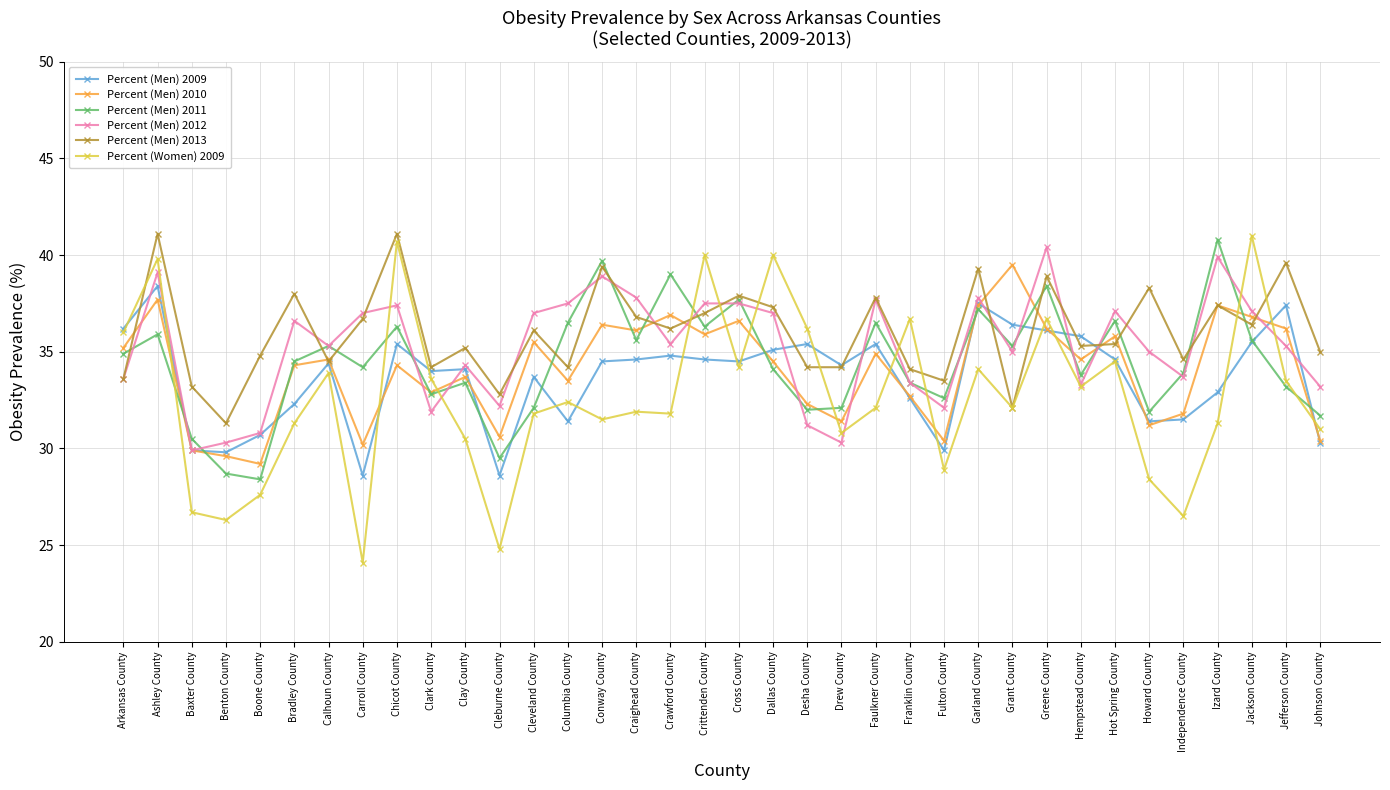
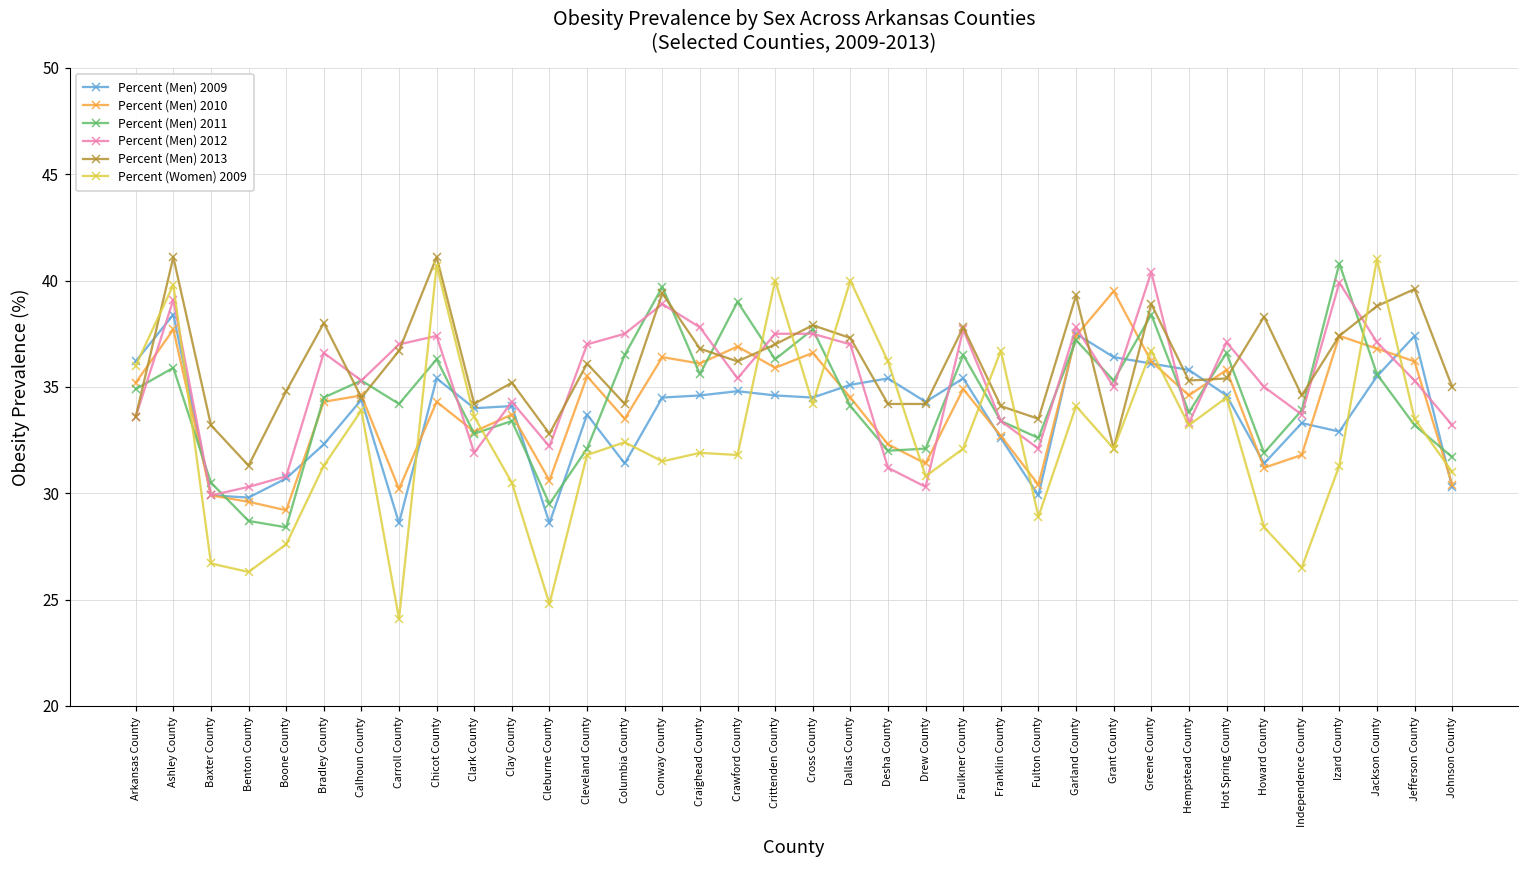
Percent (Men) 2009, Independence County: 31.5 -> 33.3
Percent (Men) 2013, Jackson County: 36.4 -> 38.8
